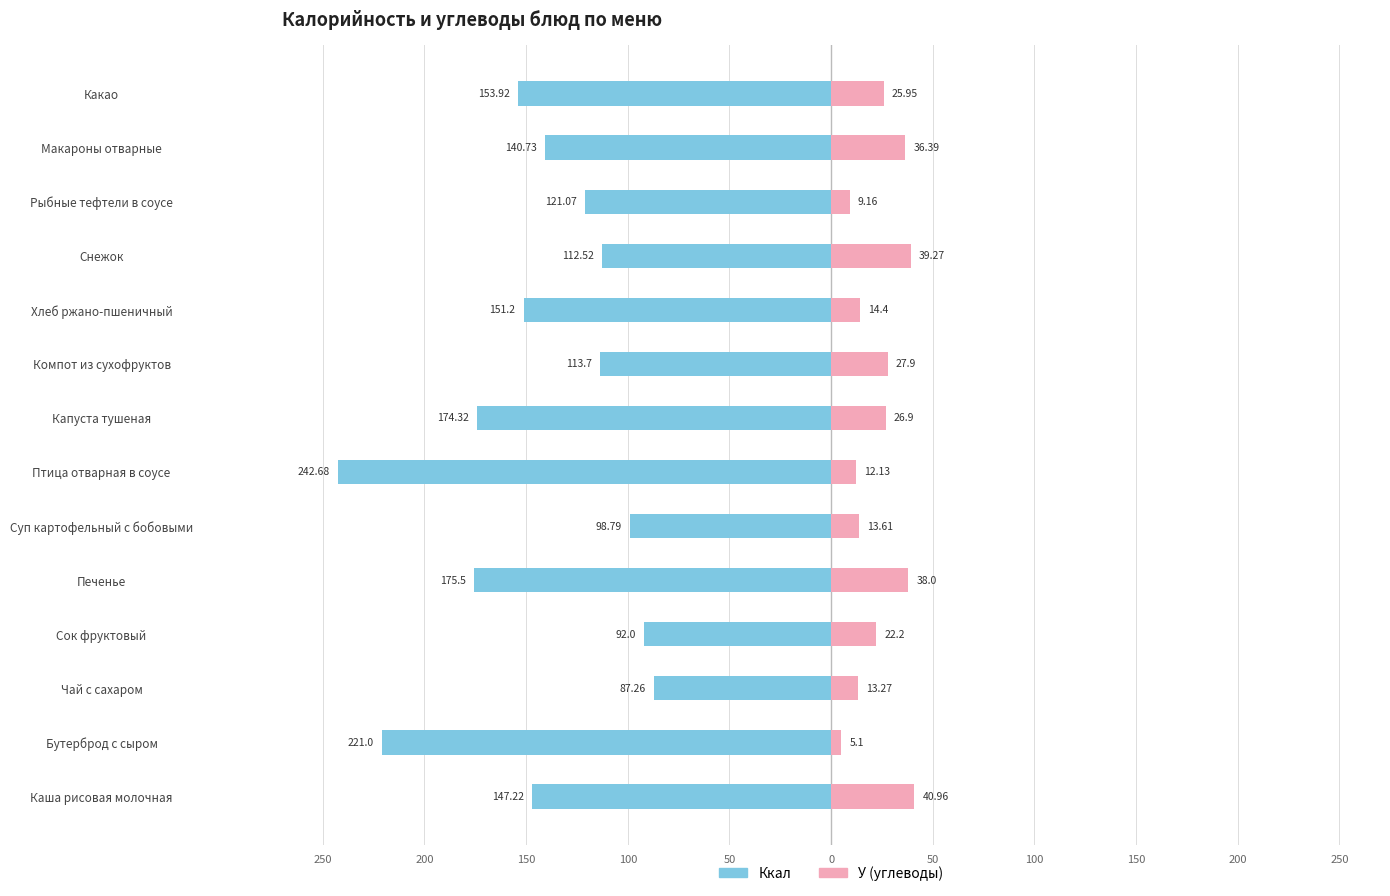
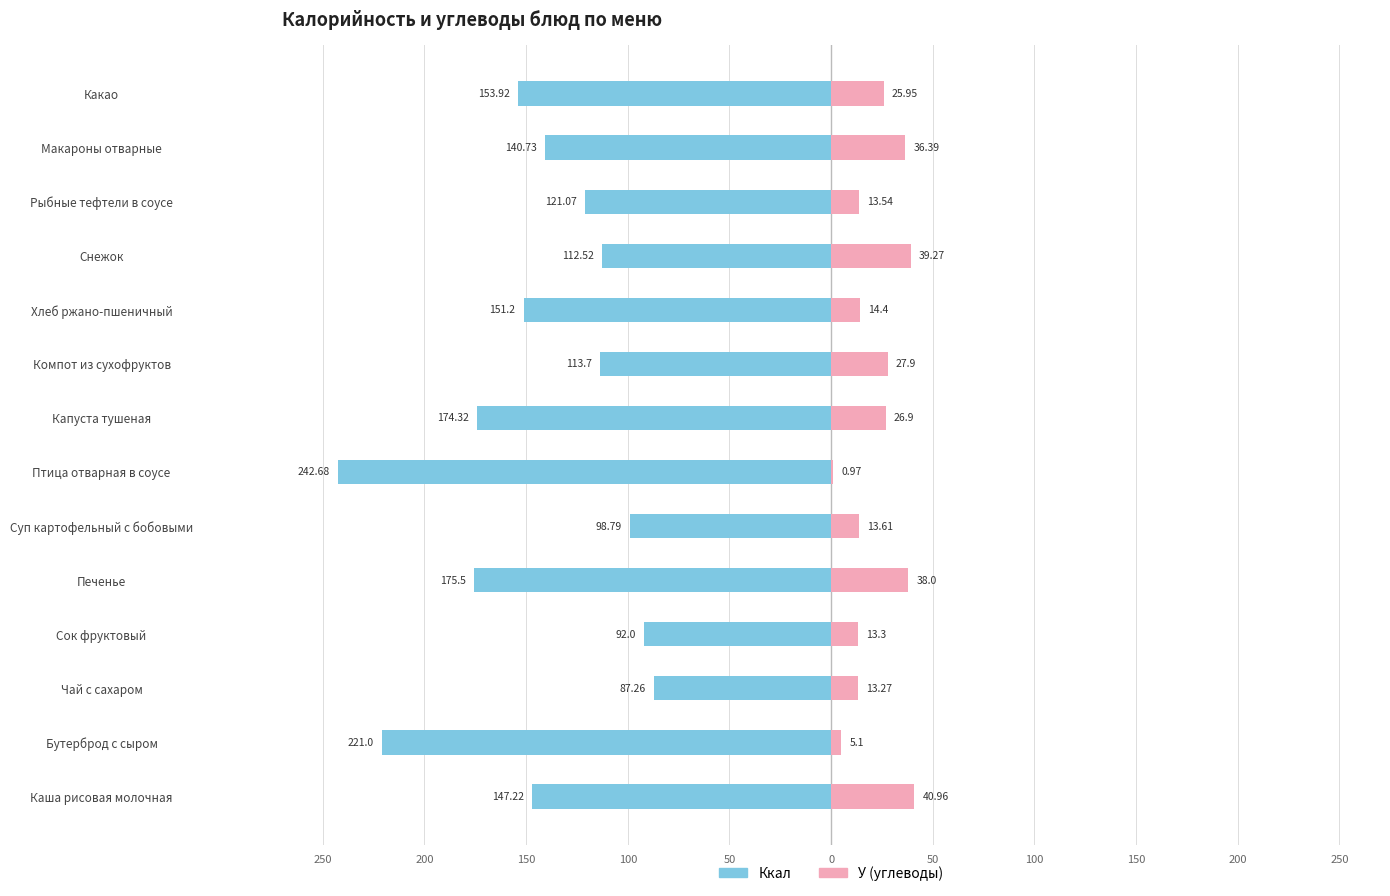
У (углеводы), Рыбные тефтели в соусе: 9.16 -> 13.54
У (углеводы), Птица отварная в соусе: 12.13 -> 0.97
У (углеводы), Сок фруктовый: 22.2 -> 13.3
